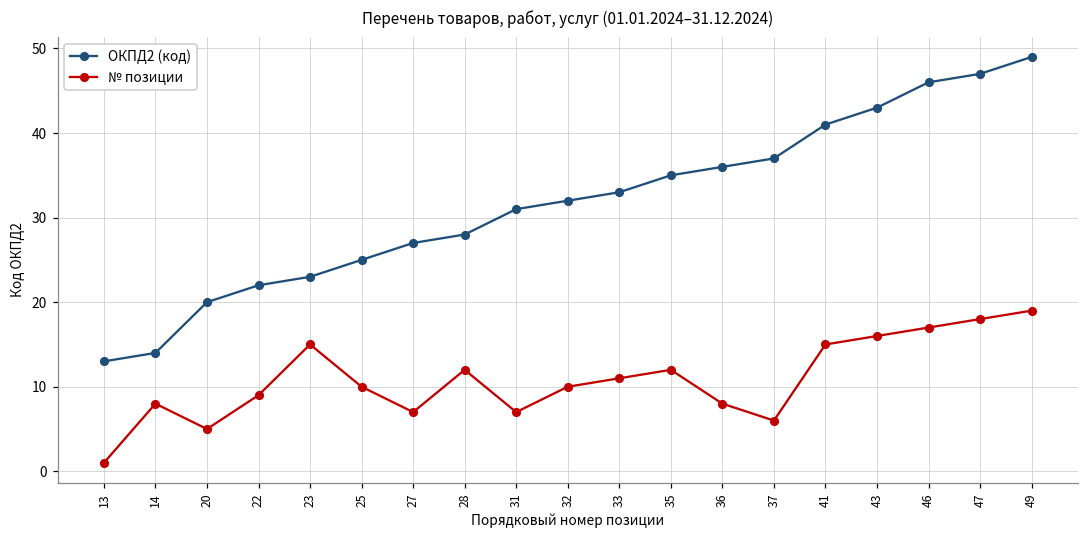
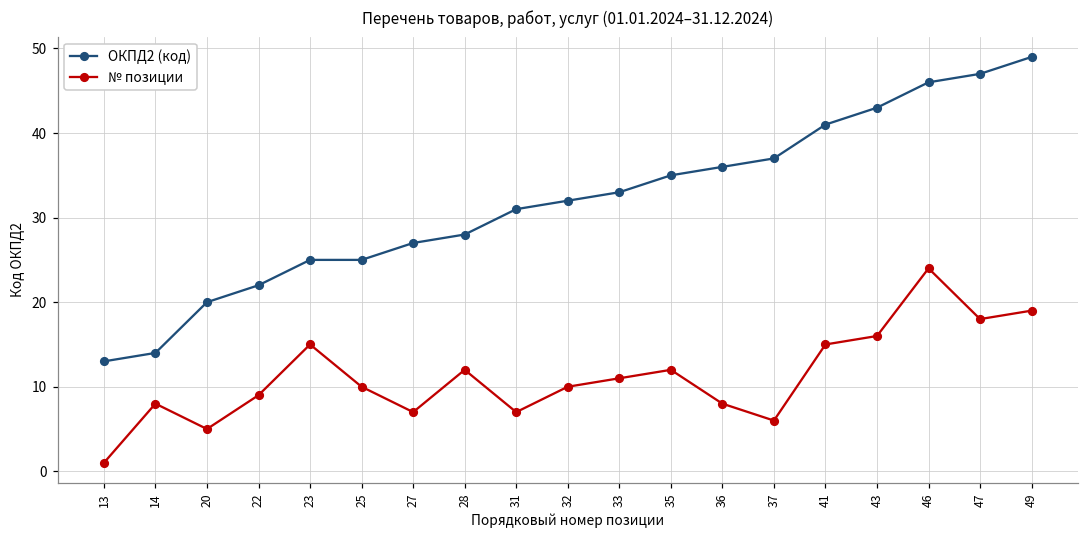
ОКПД2 (код), 23: 23 -> 25
№ позиции, 46: 17 -> 24
